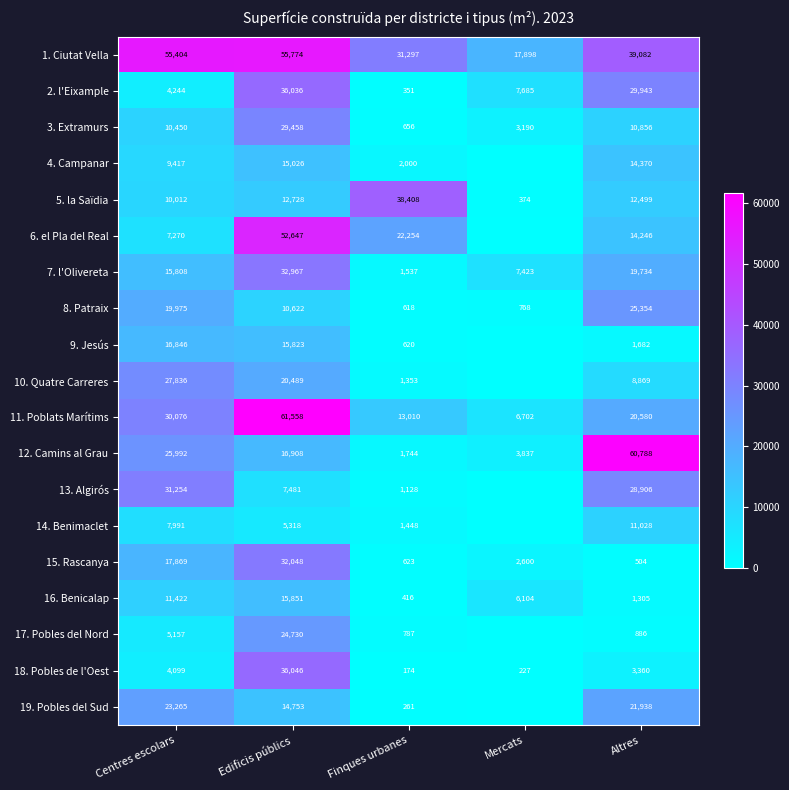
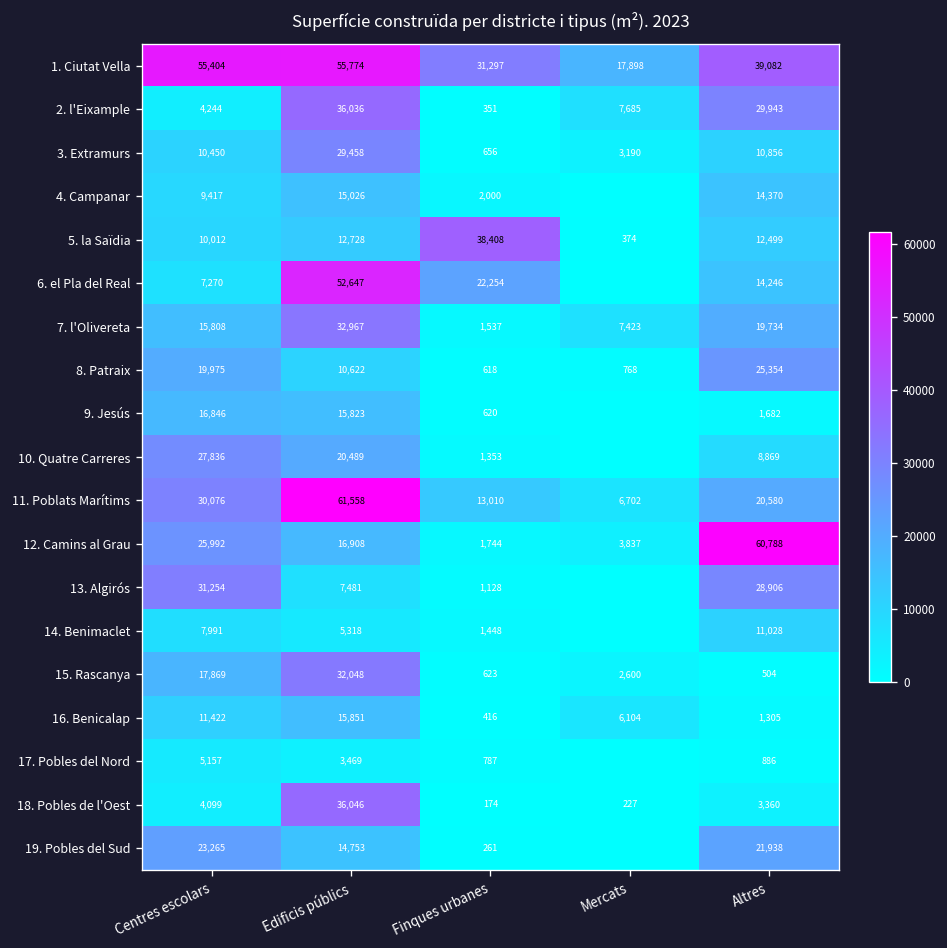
17. Pobles del Nord, Edificis públics: 24,730 -> 3,469
